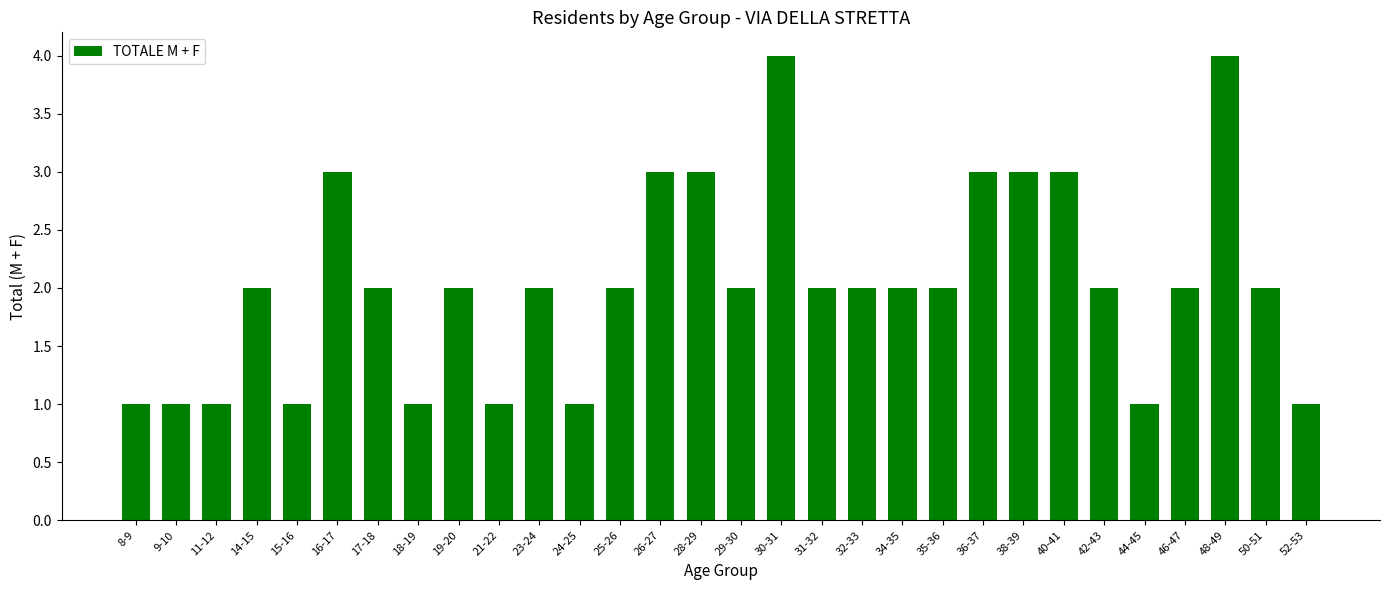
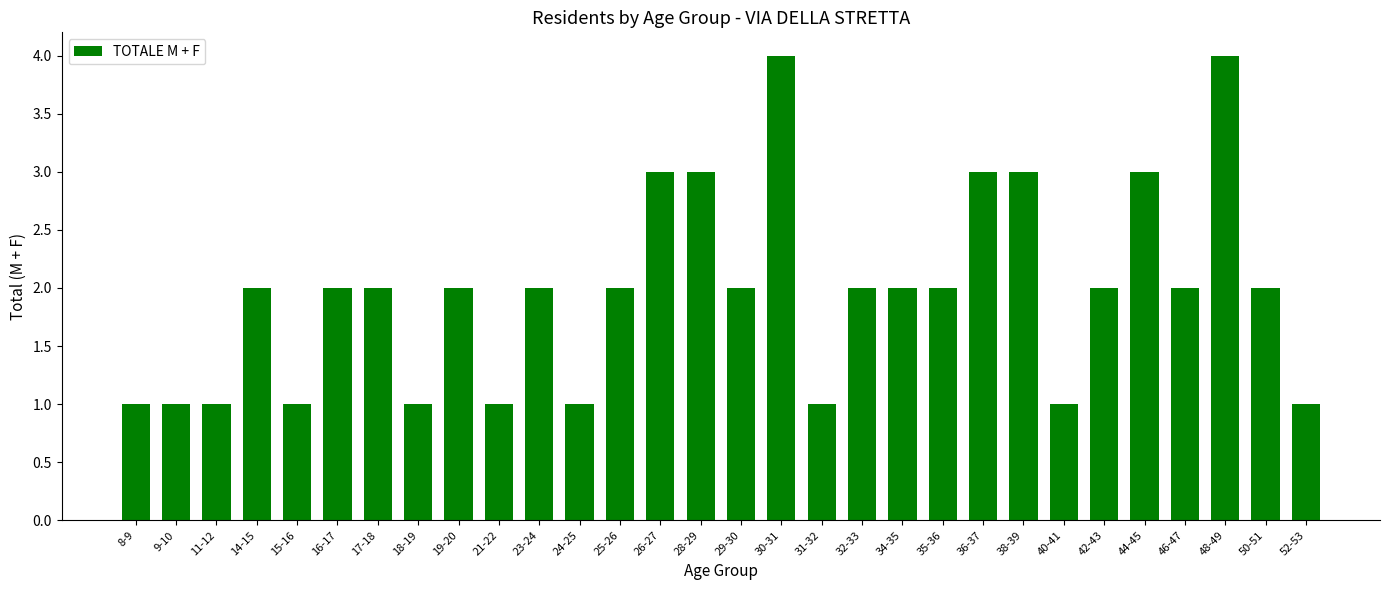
16-17: 3 -> 2
31-32: 2 -> 1
40-41: 3 -> 1
44-45: 1 -> 3
